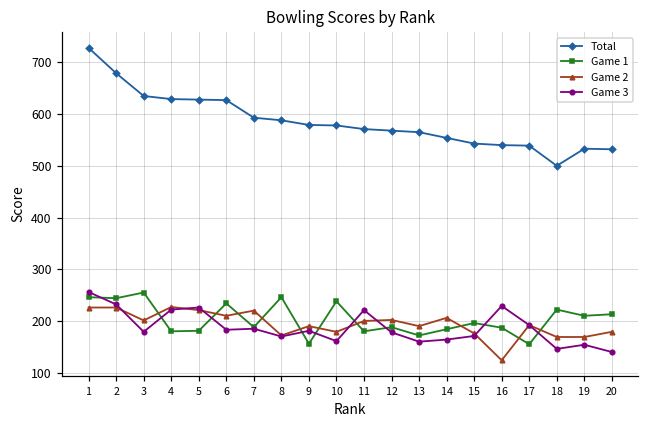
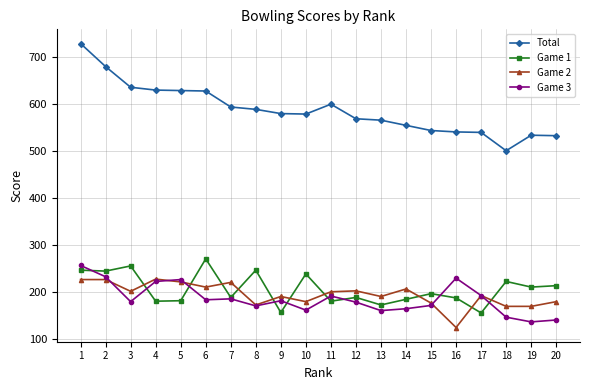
Game 1, 6: 230 -> 270
Total, 11: 570 -> 600
Game 3, 11: 220 -> 190
Game 3, 19: 150 -> 140
